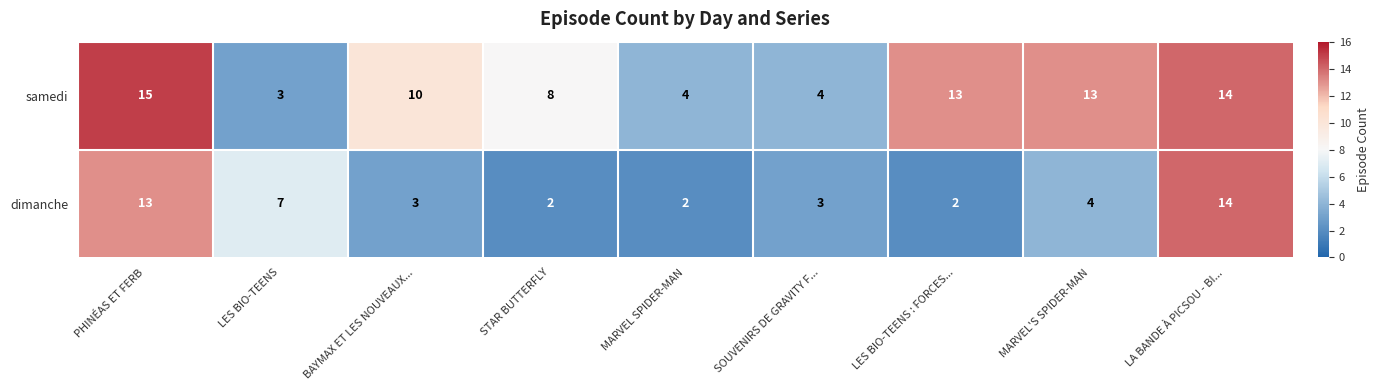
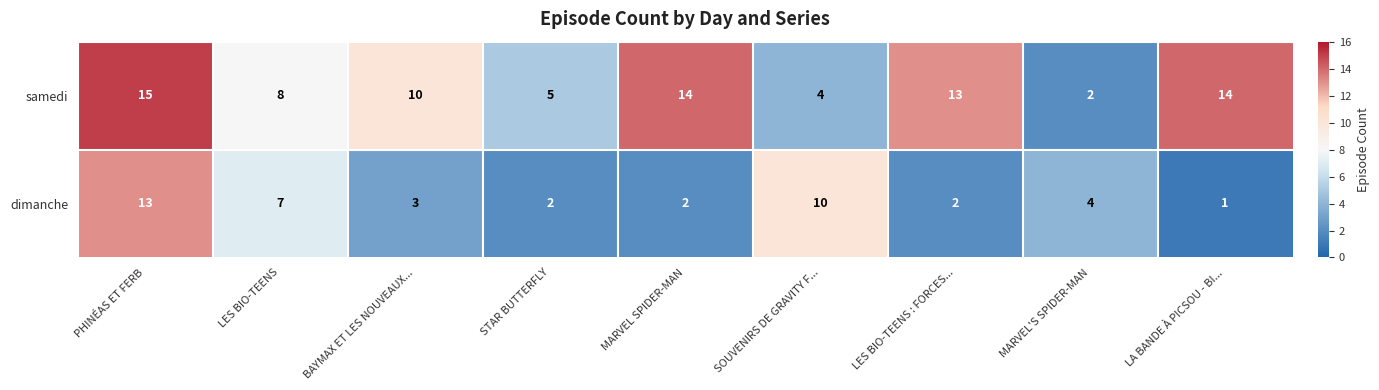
samedi, LES BIO-TEENS: 3 -> 8
samedi, STAR BUTTERFLY: 8 -> 5
samedi, MARVEL SPIDER-MAN: 4 -> 14
samedi, MARVEL'S SPIDER-MAN: 13 -> 2
dimanche, SOUVENIRS DE GRAVITY F...: 3 -> 10
dimanche, LA BANDE À PICSOU - BI...: 14 -> 1
